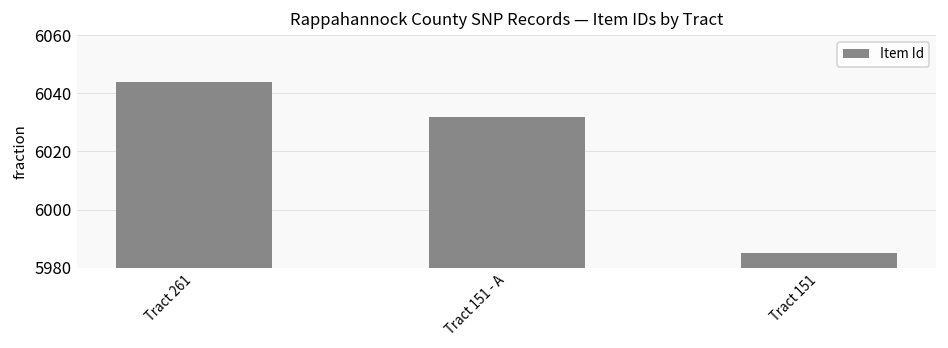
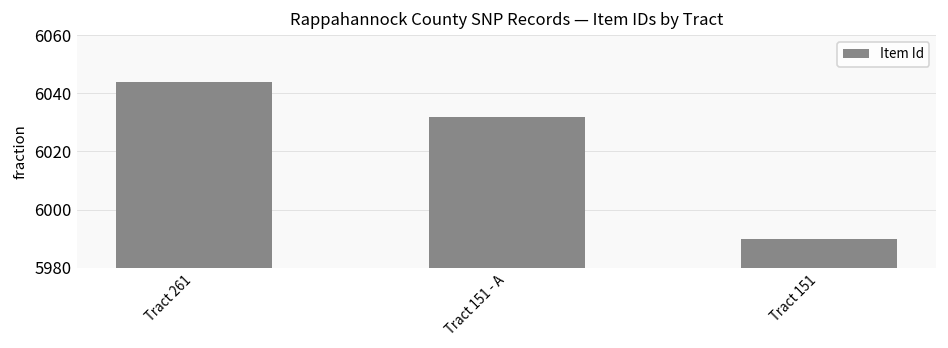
Tract 151: 5985 -> 5990
